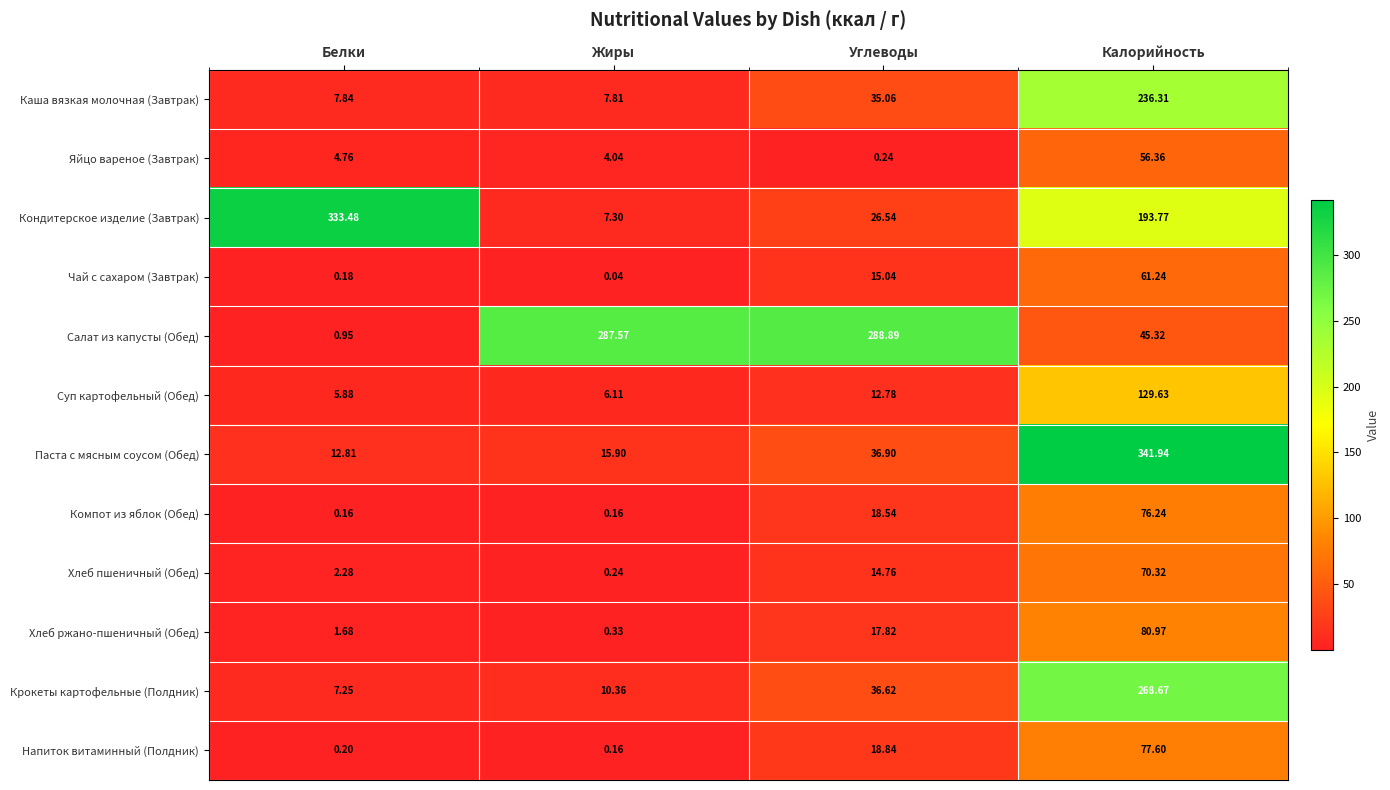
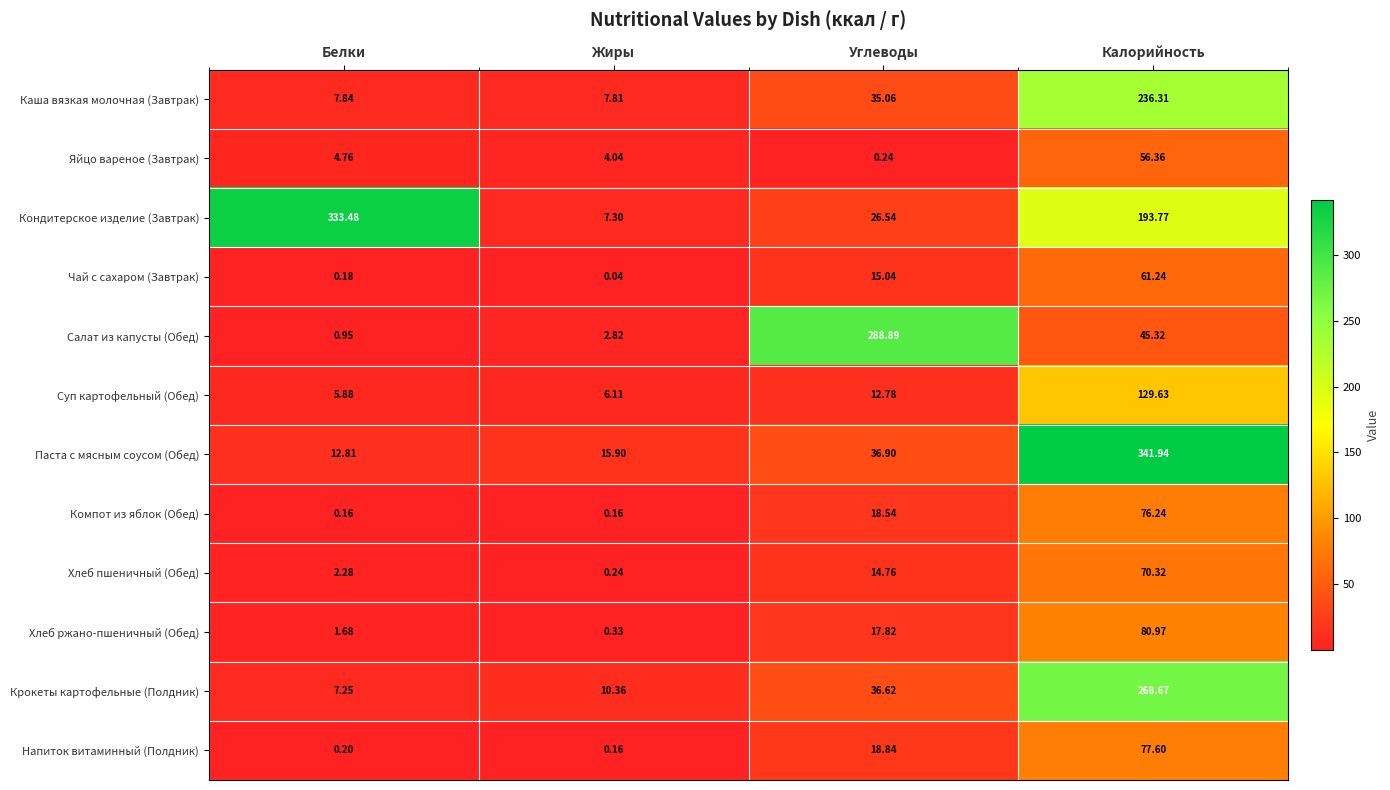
Салат из капусты (Обед), Жиры: 287.57 -> 2.82
